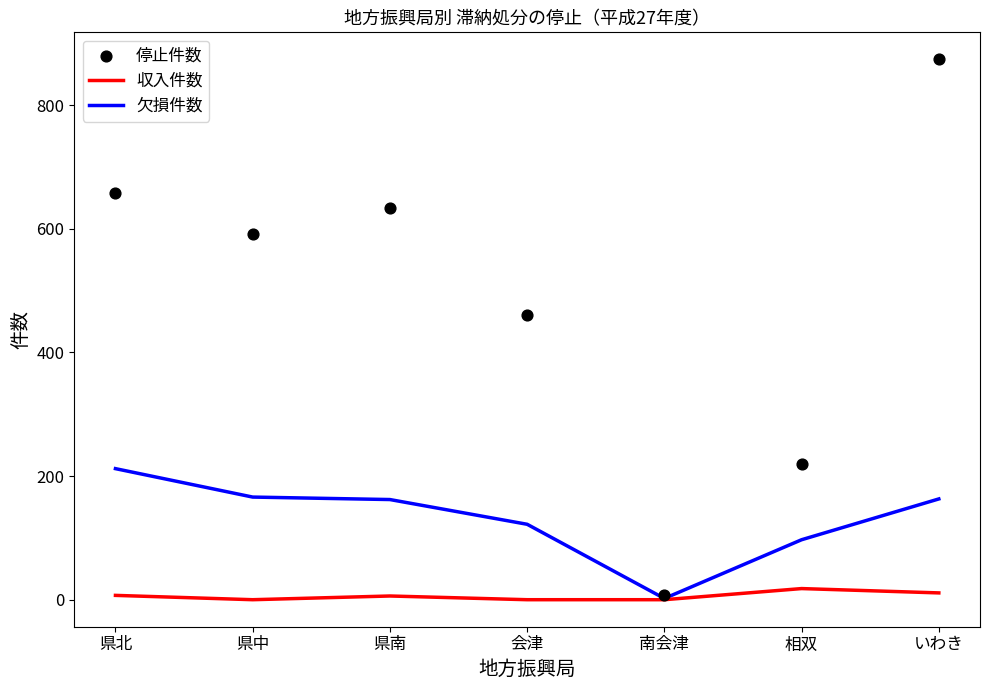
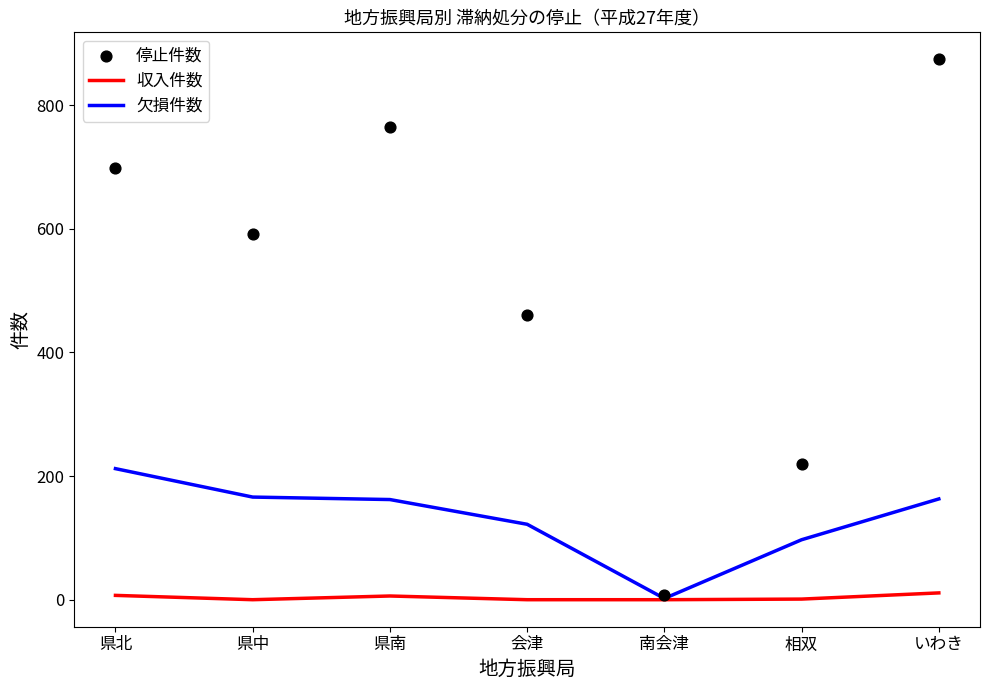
停止件数, 県北: 660 -> 700
停止件数, 県南: 630 -> 760
収入件数, 相双: 20 -> 0
